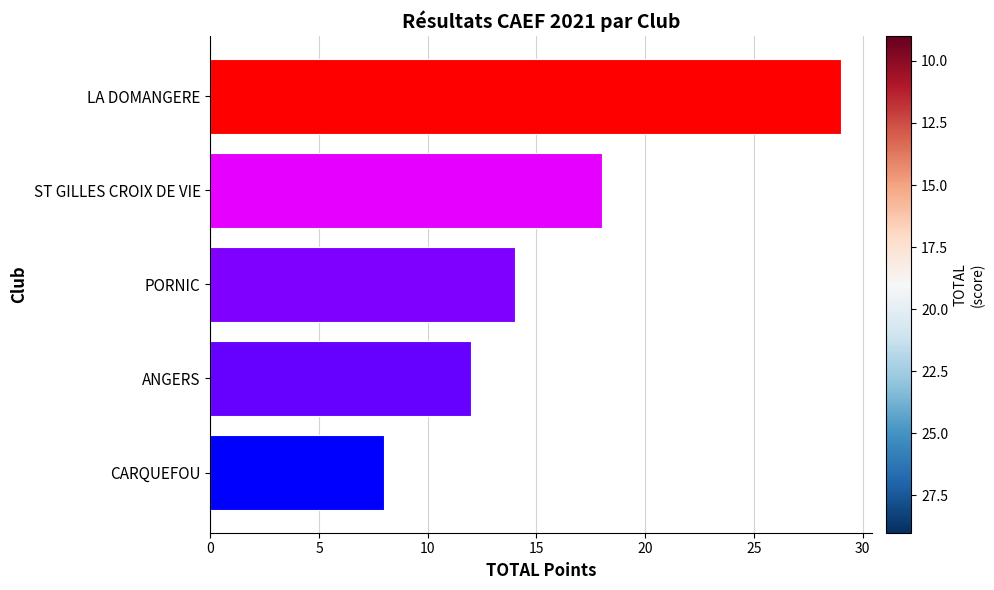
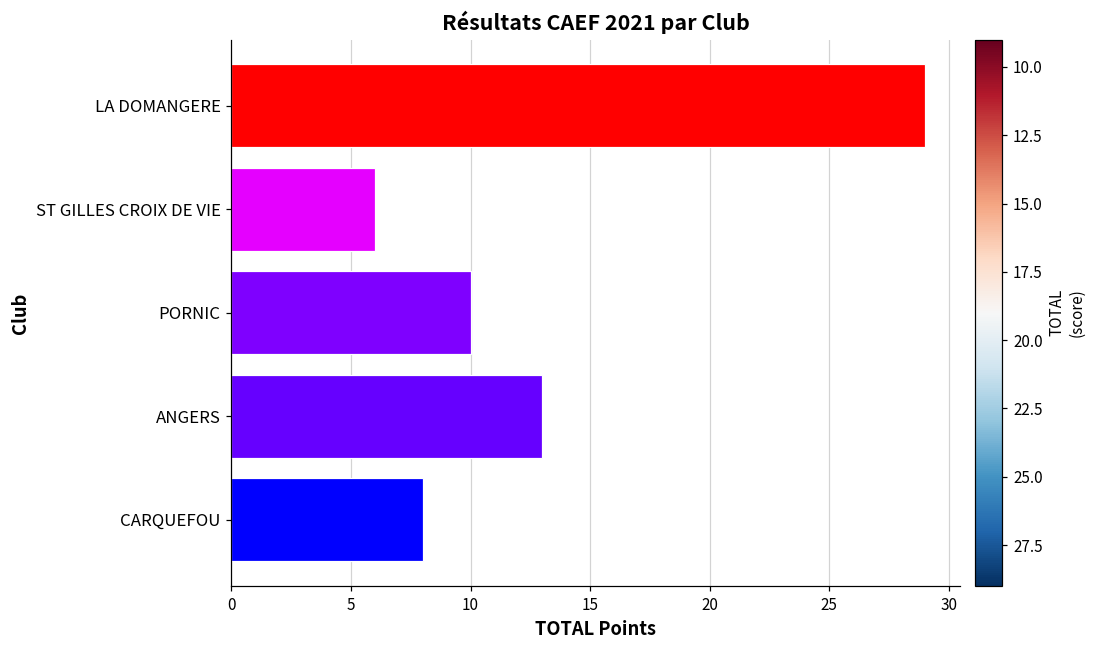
ST GILLES CROIX DE VIE: 18 -> 6
PORNIC: 14 -> 10
ANGERS: 12 -> 13
